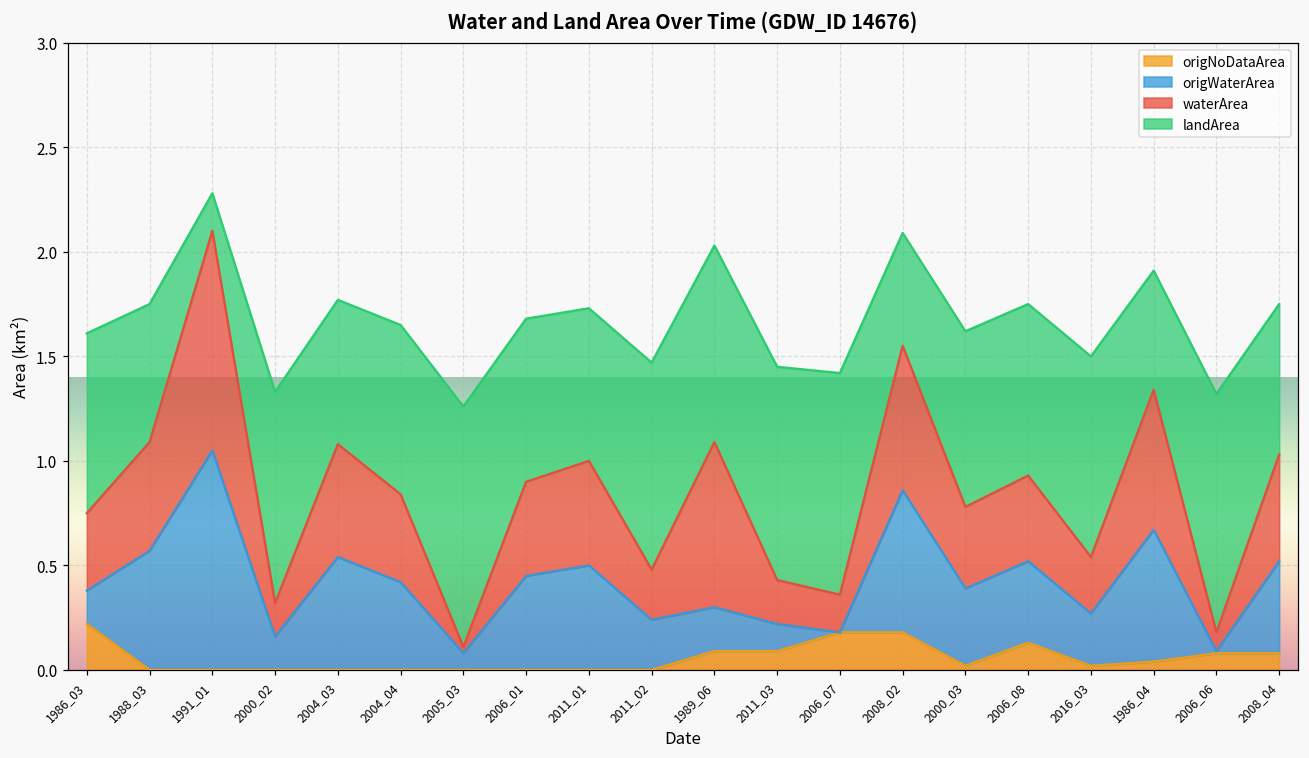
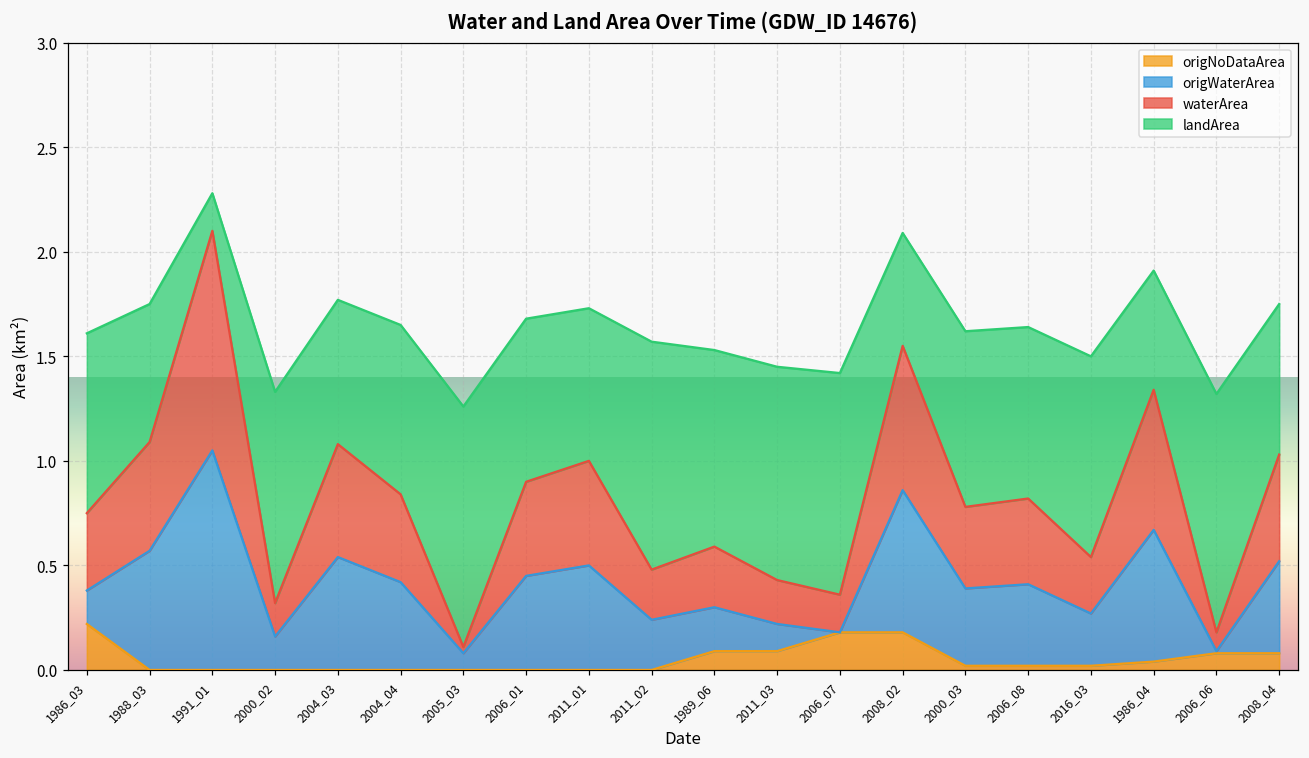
landArea, 2011_02: 0.99 -> 1.09
waterArea, 1989_06: 0.79 -> 0.29
origNoDataArea, 2006_08: 0.13 -> 0.02
